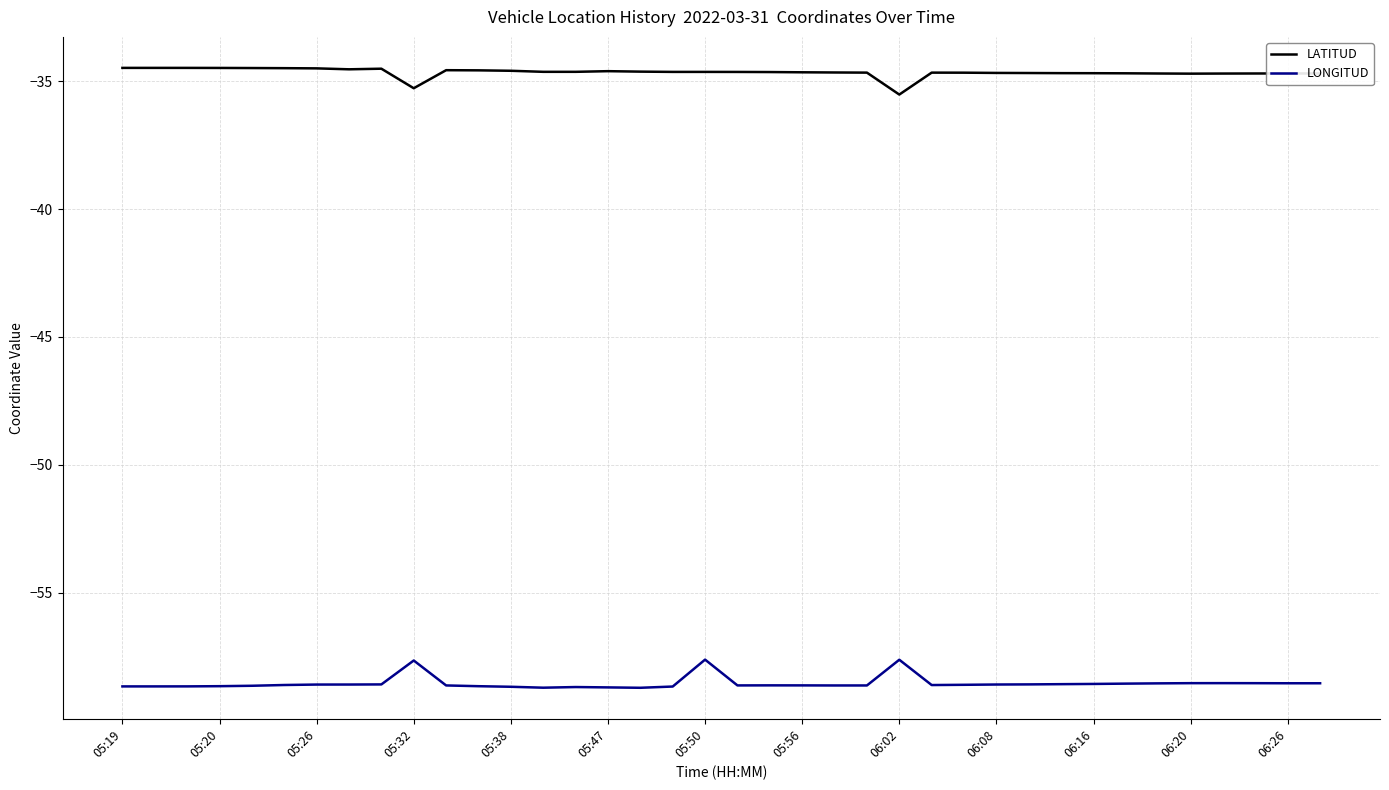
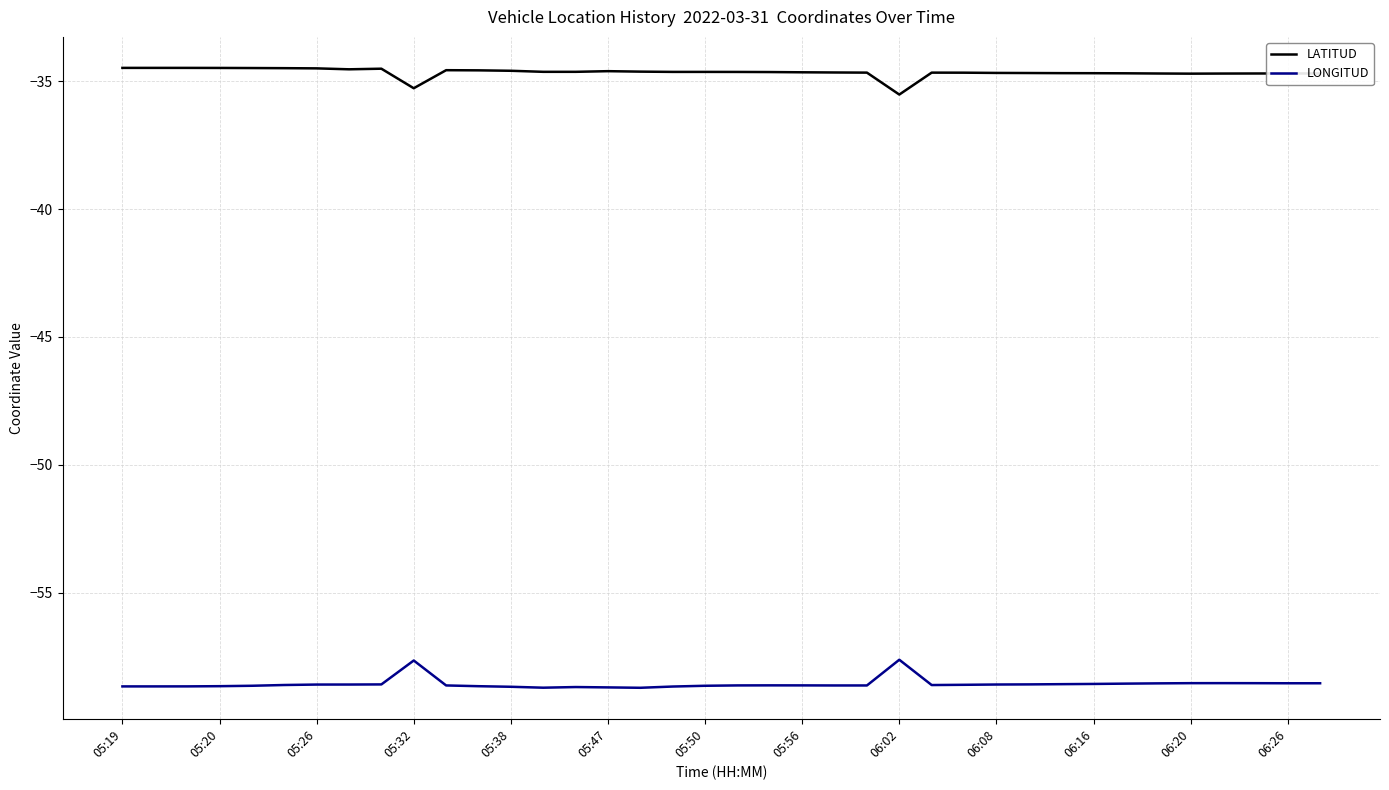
LONGITUD, 05:50: -57.6 -> -58.6
